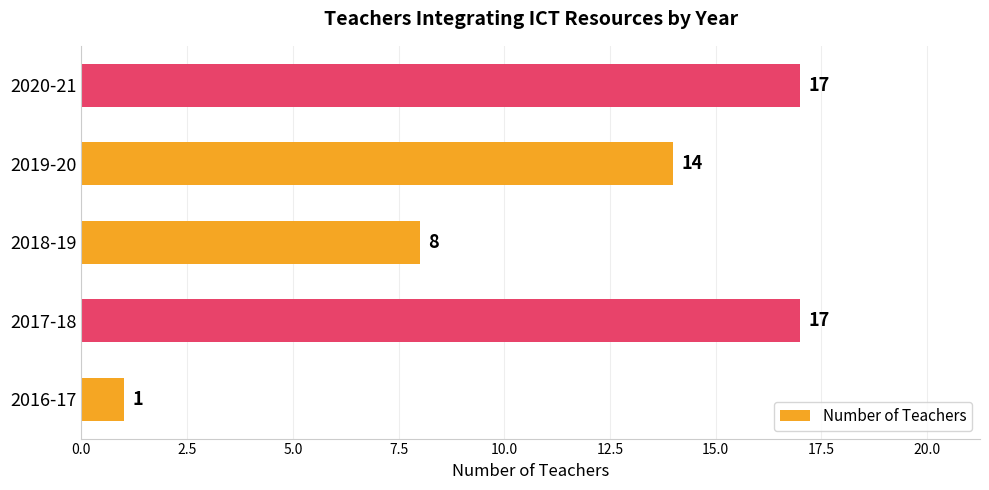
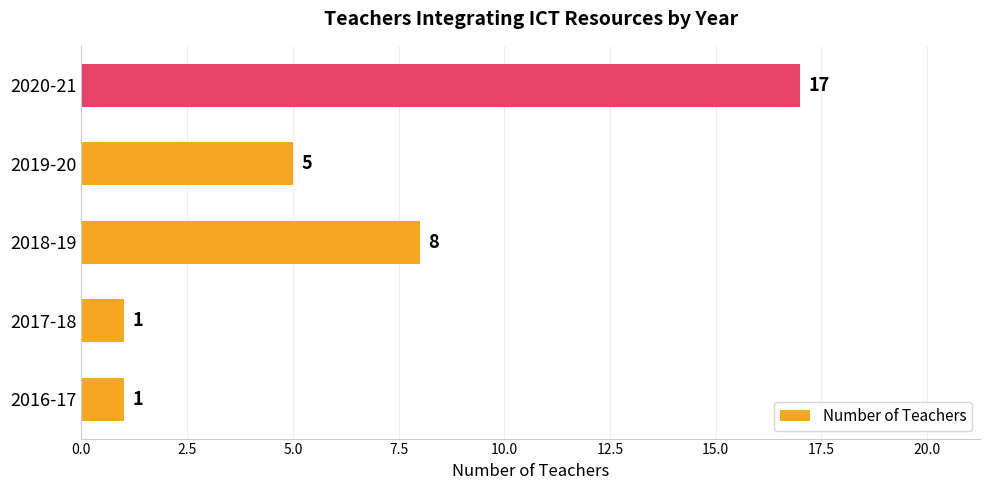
2019-20: 14 -> 5
2017-18: 17 -> 1
